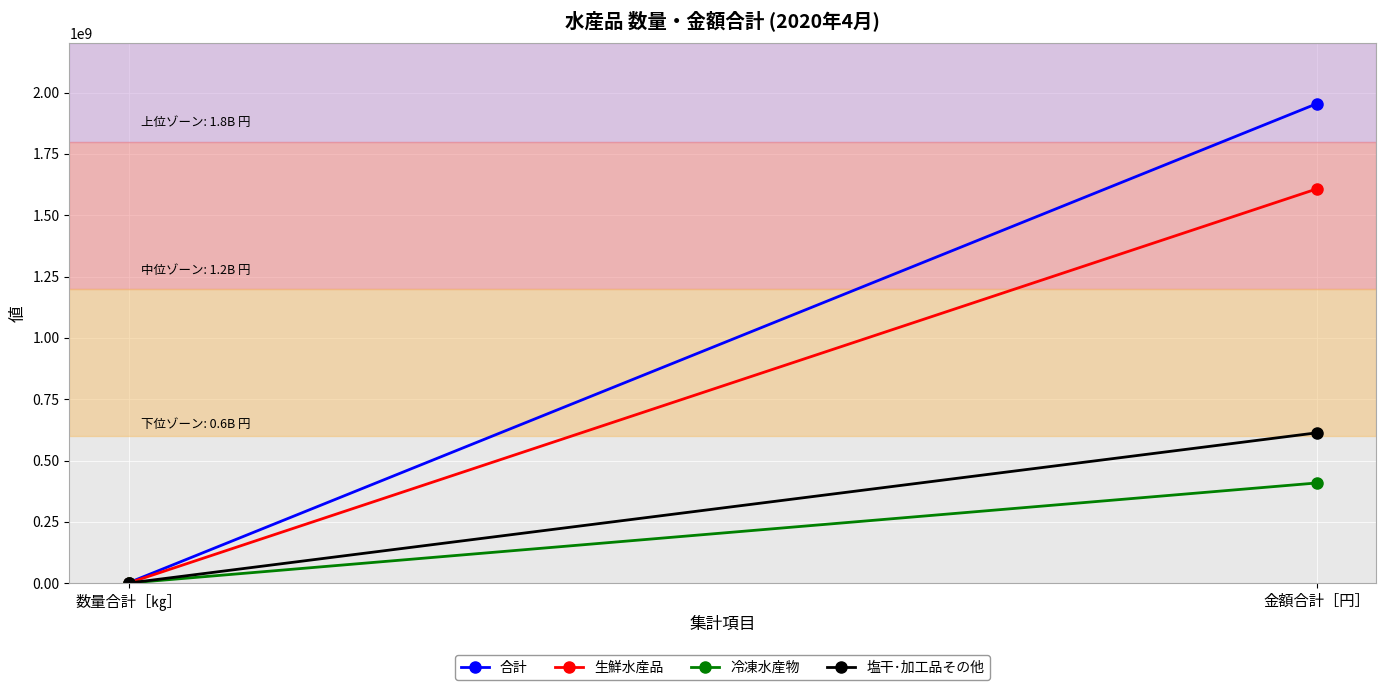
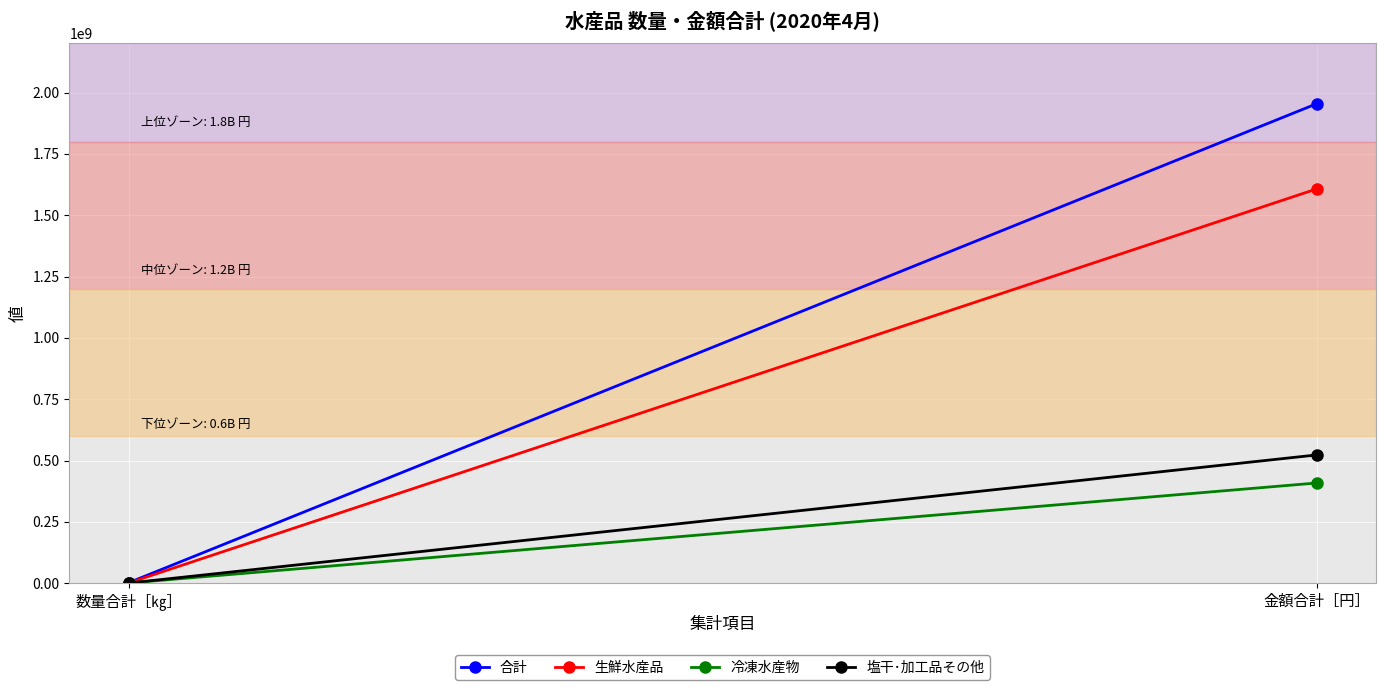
塩干･加工品その他, 金額合計［円］: 610000000 -> 520000000
